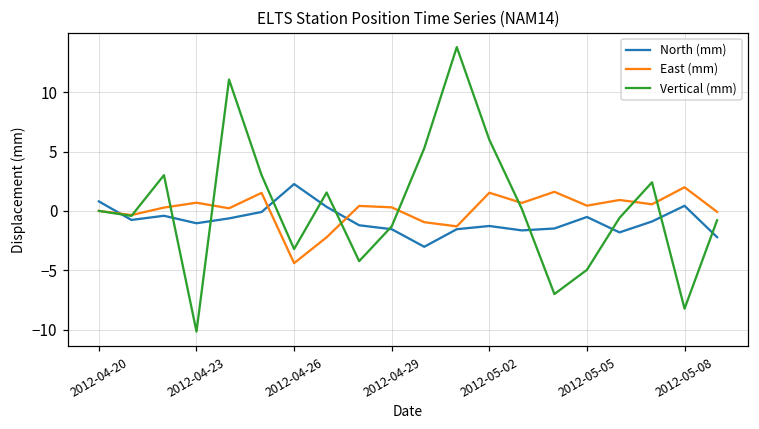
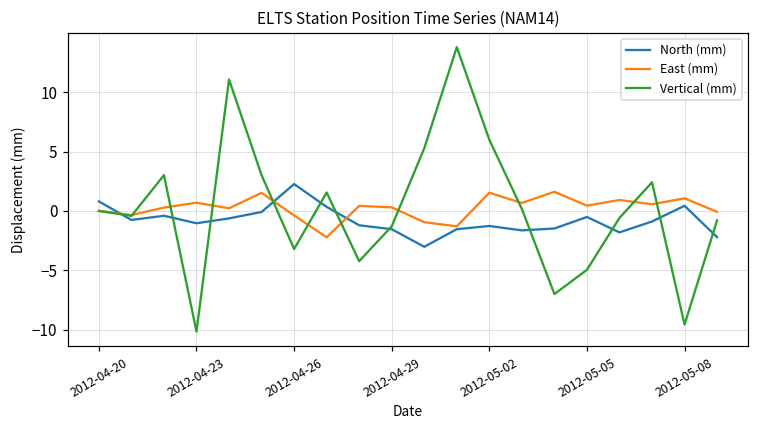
East (mm), 2012-04-26: -4.4 -> -0.4
East (mm), 2012-05-08: 2.0 -> 1.1
Vertical (mm), 2012-05-08: -8.2 -> -9.6
